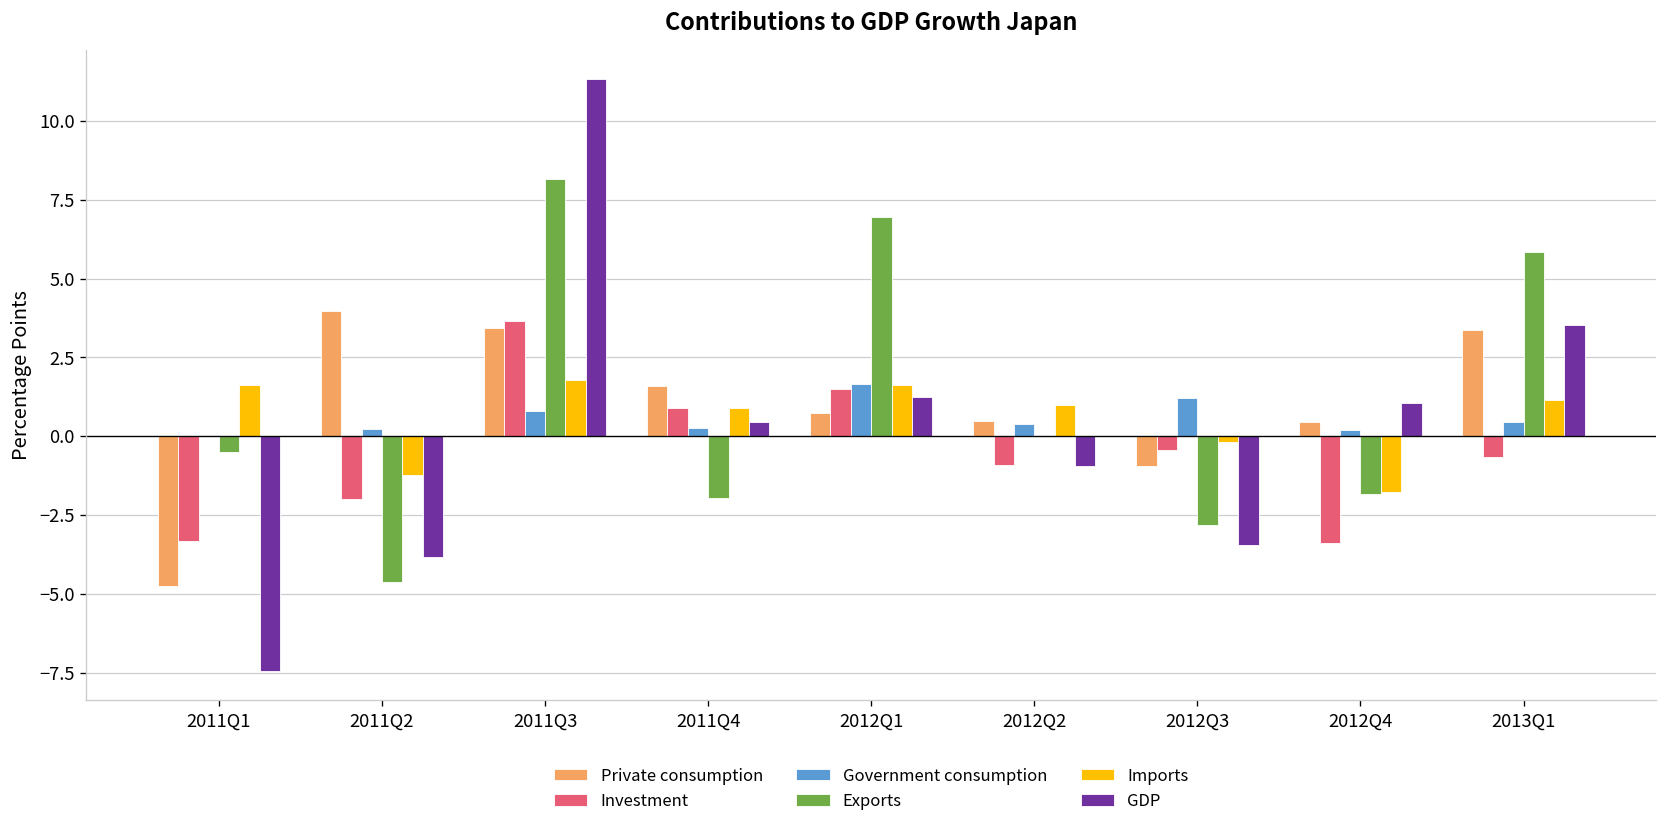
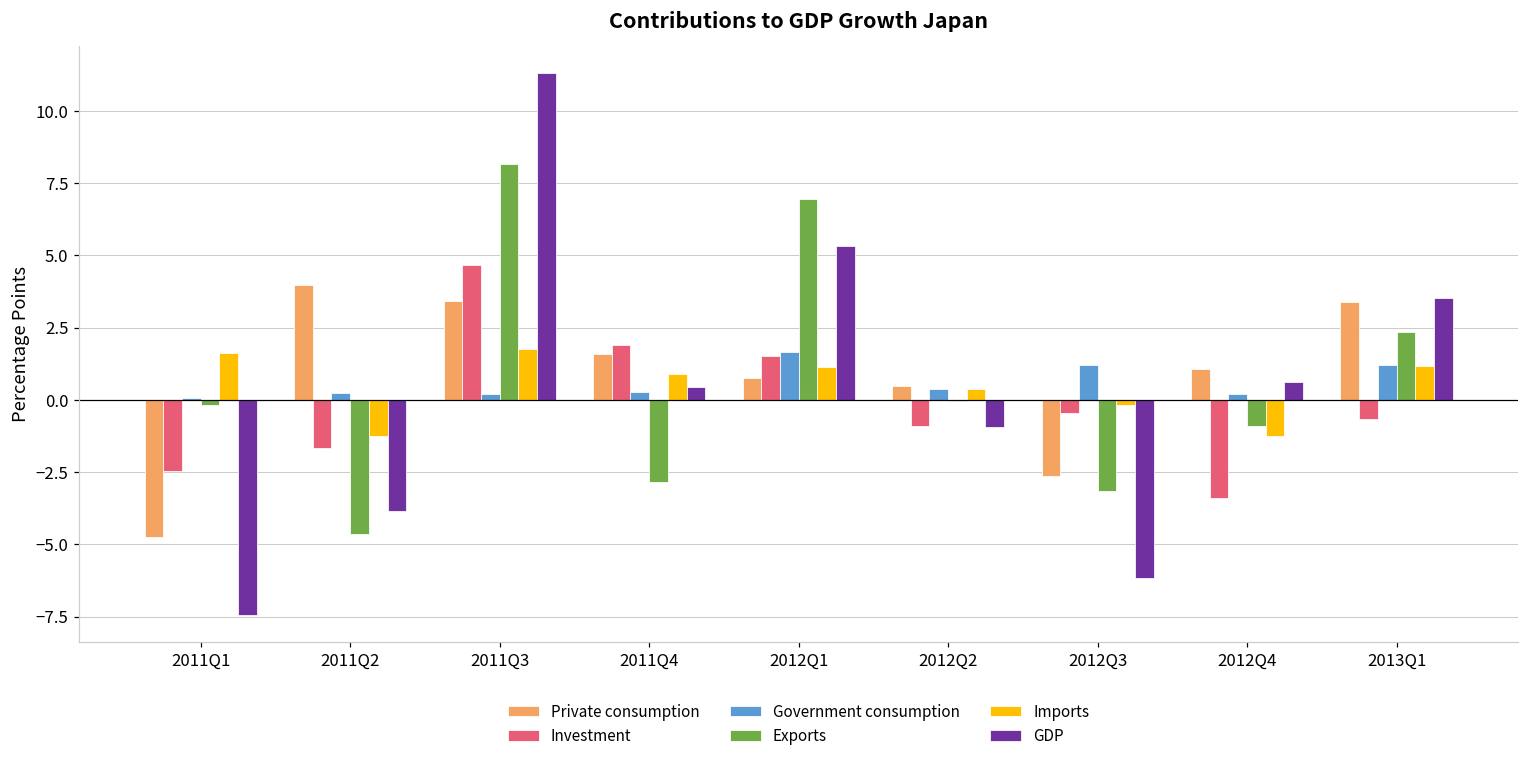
Investment, 2011Q1: -3.3 -> -2.5
Exports, 2011Q1: -0.5 -> -0.2
Investment, 2011Q2: -2.0 -> -1.7
Investment, 2011Q3: 3.6 -> 4.7
Government consumption, 2011Q3: 0.8 -> 0.2
Investment, 2011Q4: 0.9 -> 1.9
Exports, 2011Q4: -2.0 -> -2.8
Imports, 2012Q1: 1.6 -> 1.1
GDP, 2012Q1: 1.2 -> 5.3
Imports, 2012Q2: 1.0 -> 0.4
Private consumption, 2012Q3: -1.0 -> -2.6
Exports, 2012Q3: -2.8 -> -3.2
GDP, 2012Q3: -3.5 -> -6.2
Private consumption, 2012Q4: 0.4 -> 1.1
Exports, 2012Q4: -1.8 -> -0.9
Imports, 2012Q4: -1.8 -> -1.2
GDP, 2012Q4: 1.0 -> 0.6
Government consumption, 2013Q1: 0.4 -> 1.2
Exports, 2013Q1: 5.8 -> 2.3
